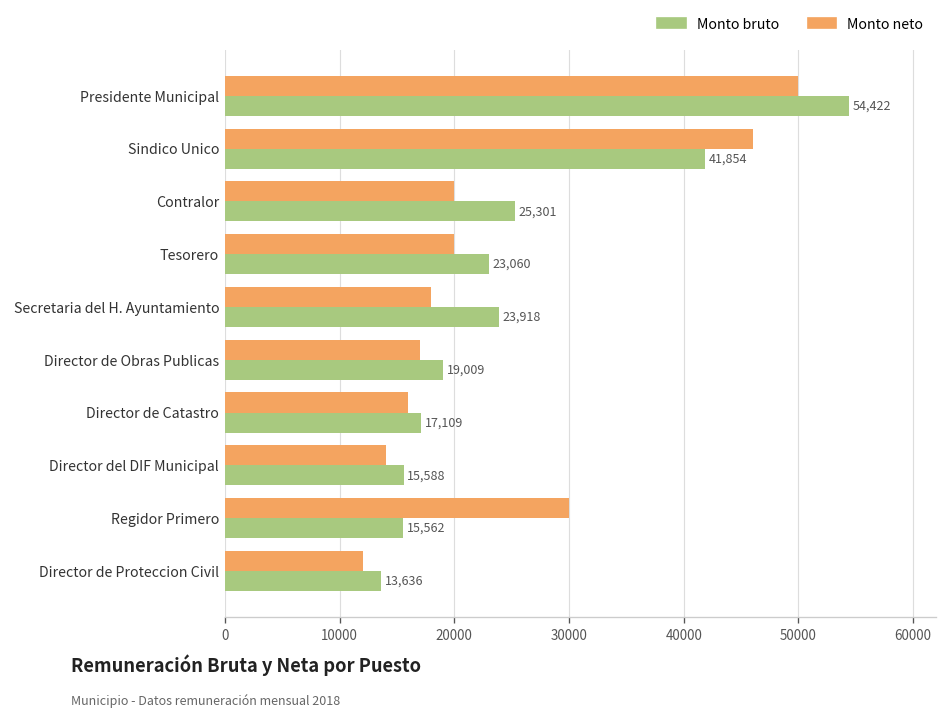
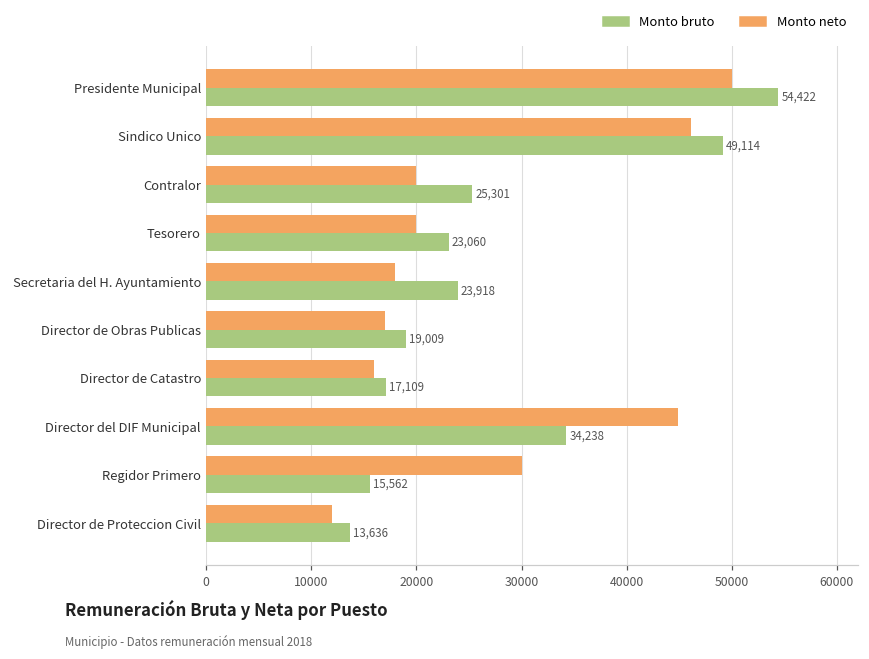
Monto bruto, Sindico Unico: 41,854 -> 49,114
Monto neto, Director del DIF Municipal: 14000 -> 45000
Monto bruto, Director del DIF Municipal: 15,588 -> 34,238
